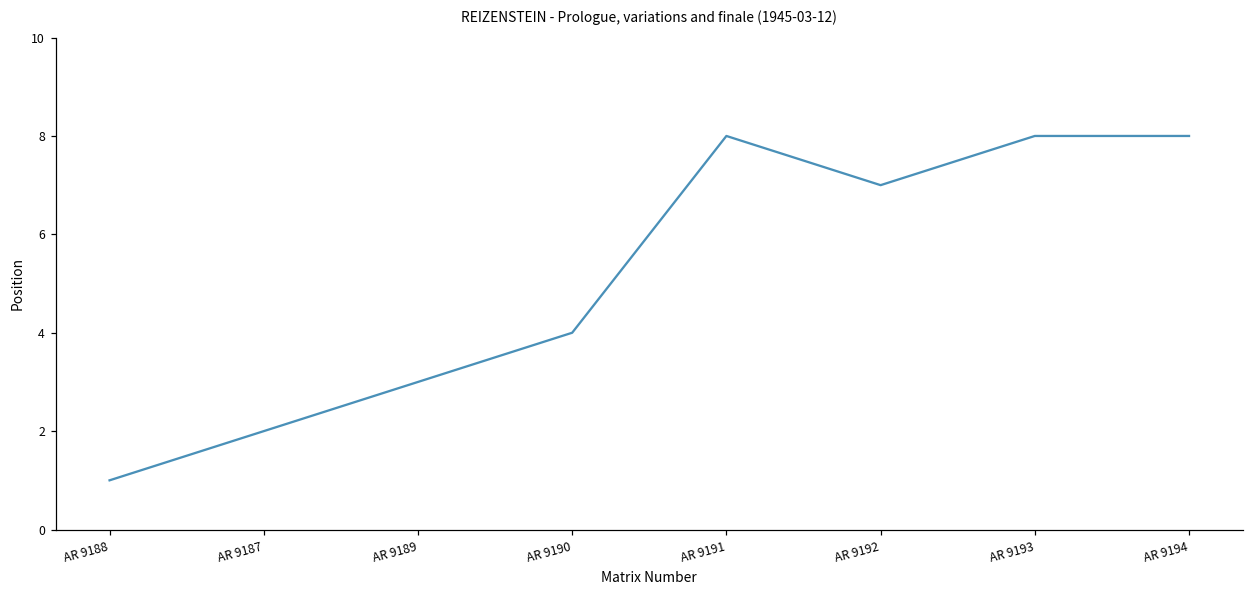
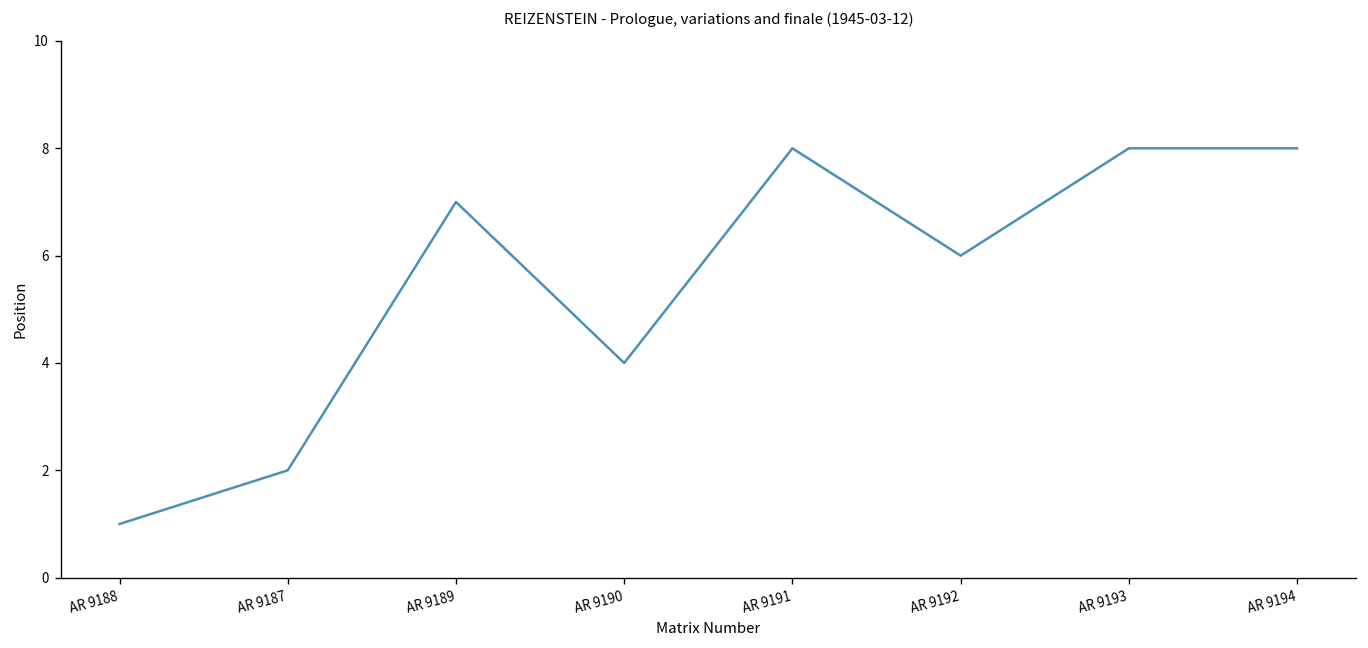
AR 9189: 3 -> 7
AR 9192: 7 -> 6
